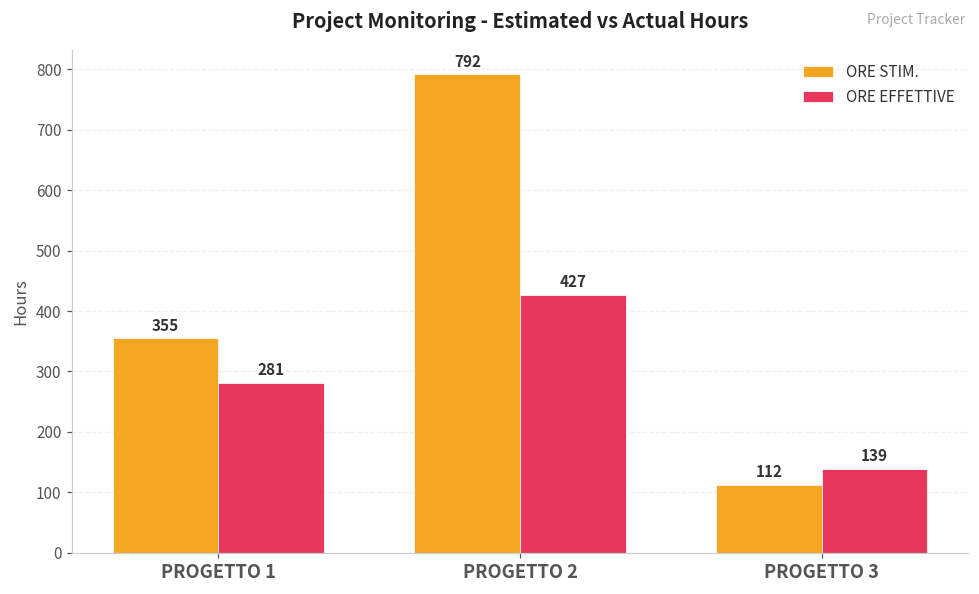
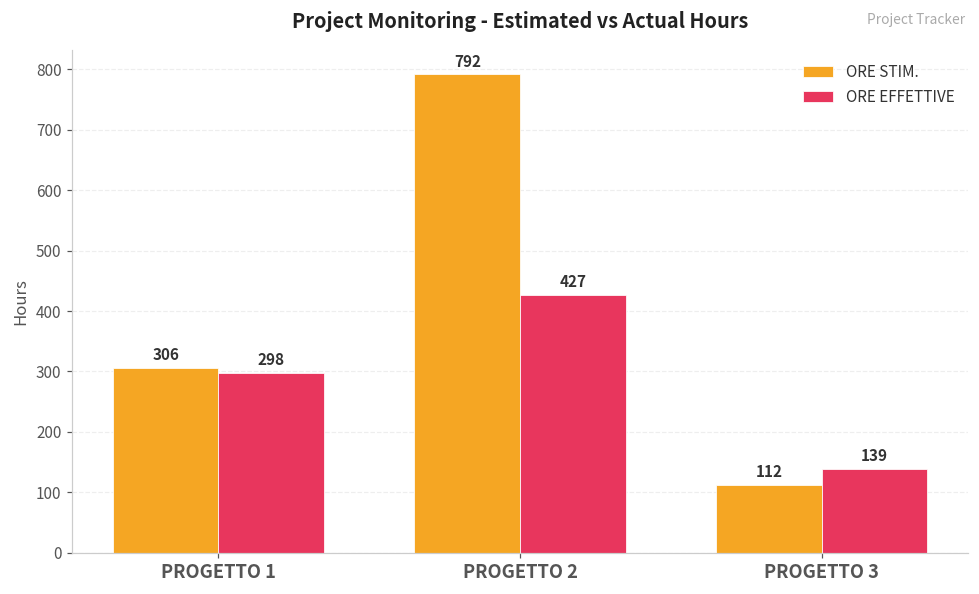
ORE STIM., PROGETTO 1: 355 -> 306
ORE EFFETTIVE, PROGETTO 1: 281 -> 298
